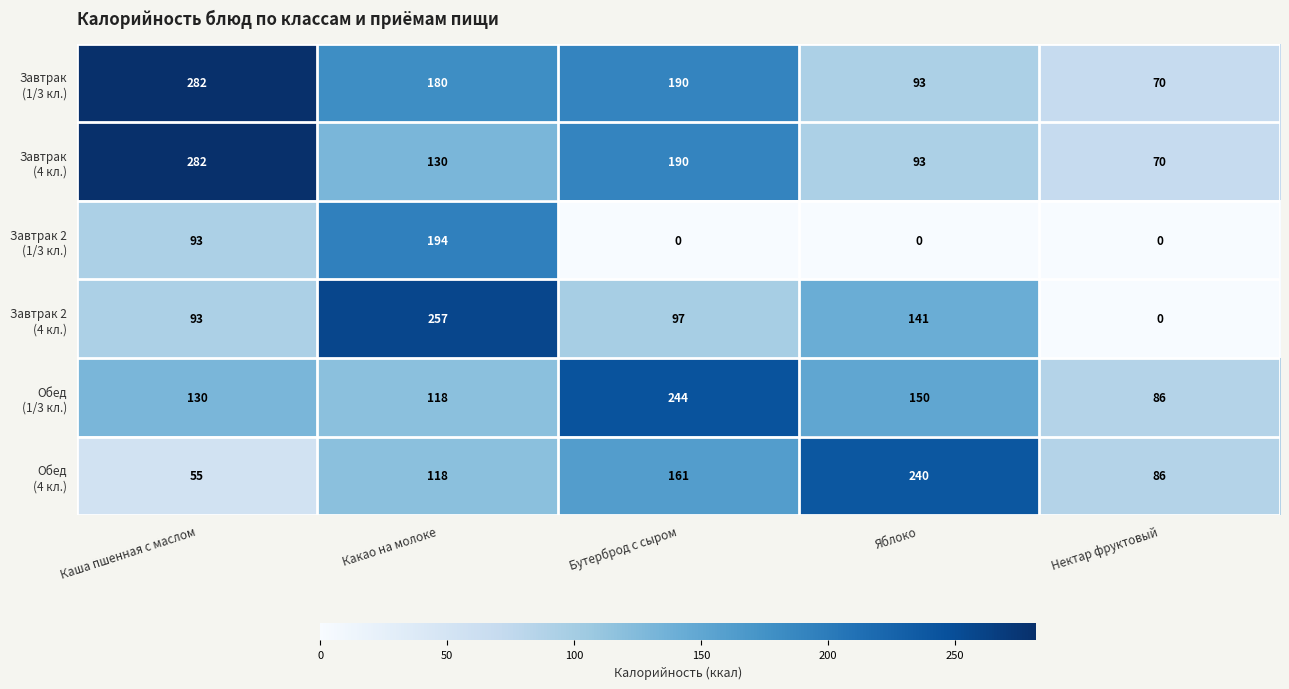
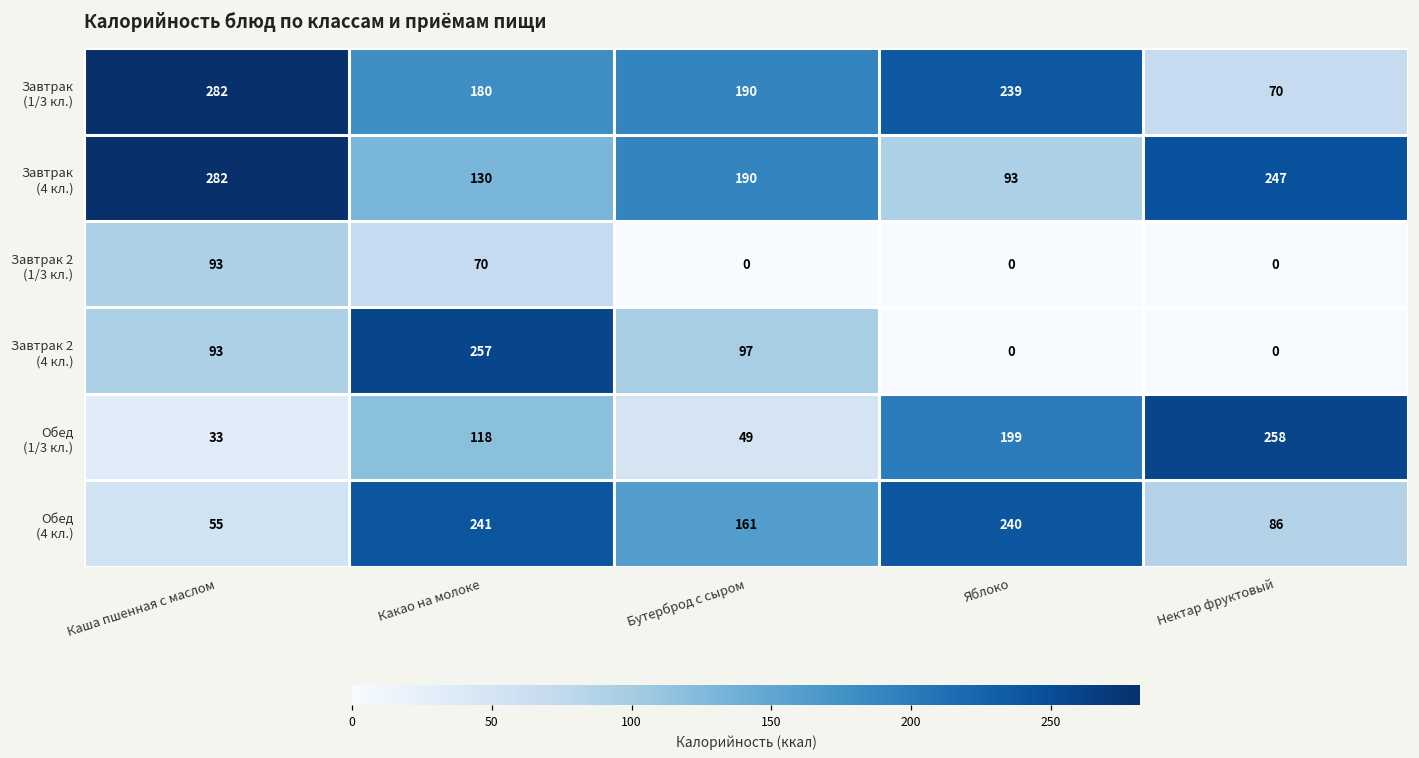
Завтрак (1/3 кл.), Яблоко: 93 -> 239
Завтрак (4 кл.), Нектар фруктовый: 70 -> 247
Завтрак 2 (1/3 кл.), Какао на молоке: 194 -> 70
Завтрак 2 (4 кл.), Яблоко: 141 -> 0
Обед (1/3 кл.), Каша пшенная с маслом: 130 -> 33
Обед (1/3 кл.), Бутерброд с сыром: 244 -> 49
Обед (1/3 кл.), Яблоко: 150 -> 199
Обед (1/3 кл.), Нектар фруктовый: 86 -> 258
Обед (4 кл.), Какао на молоке: 118 -> 241
